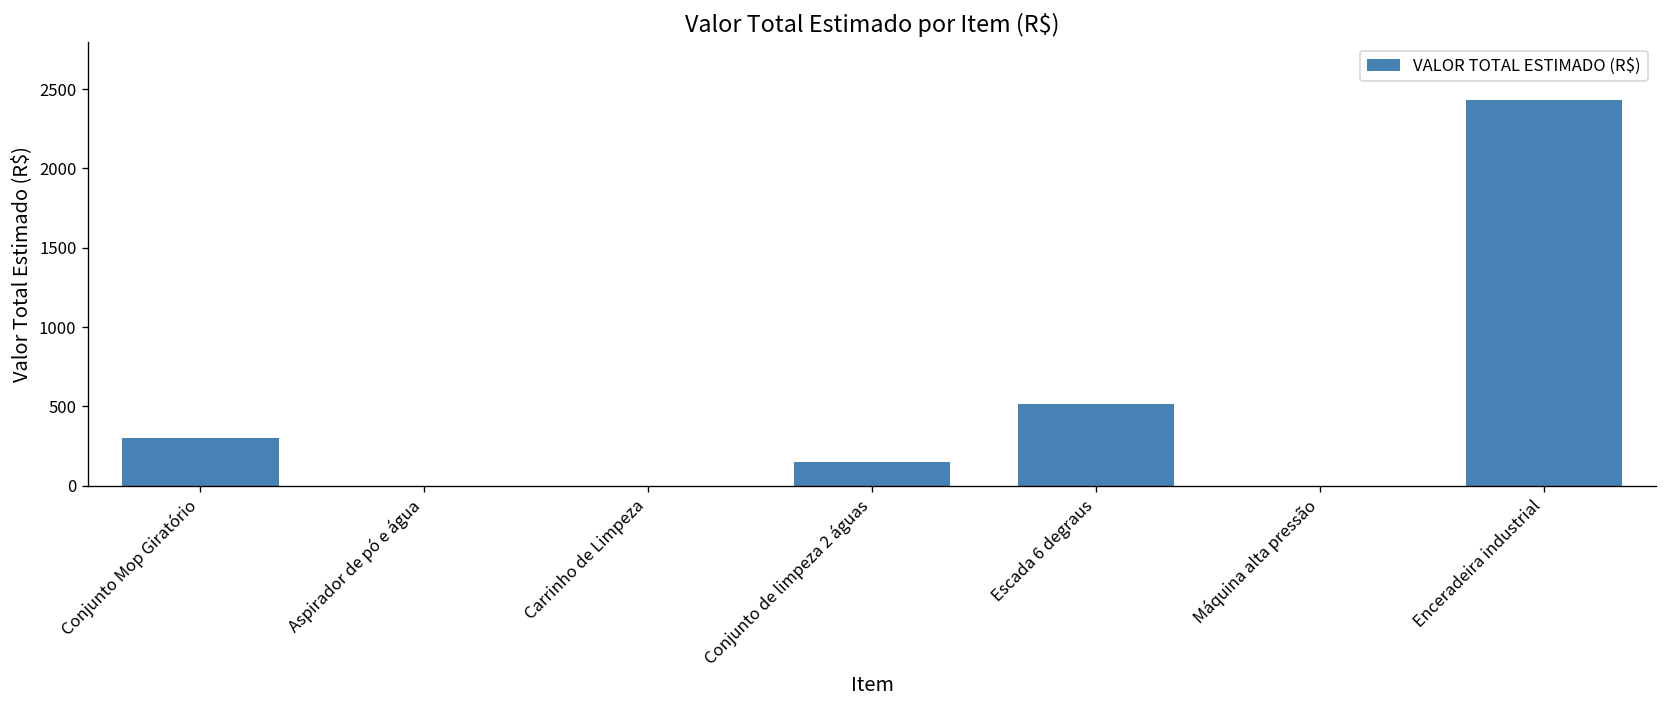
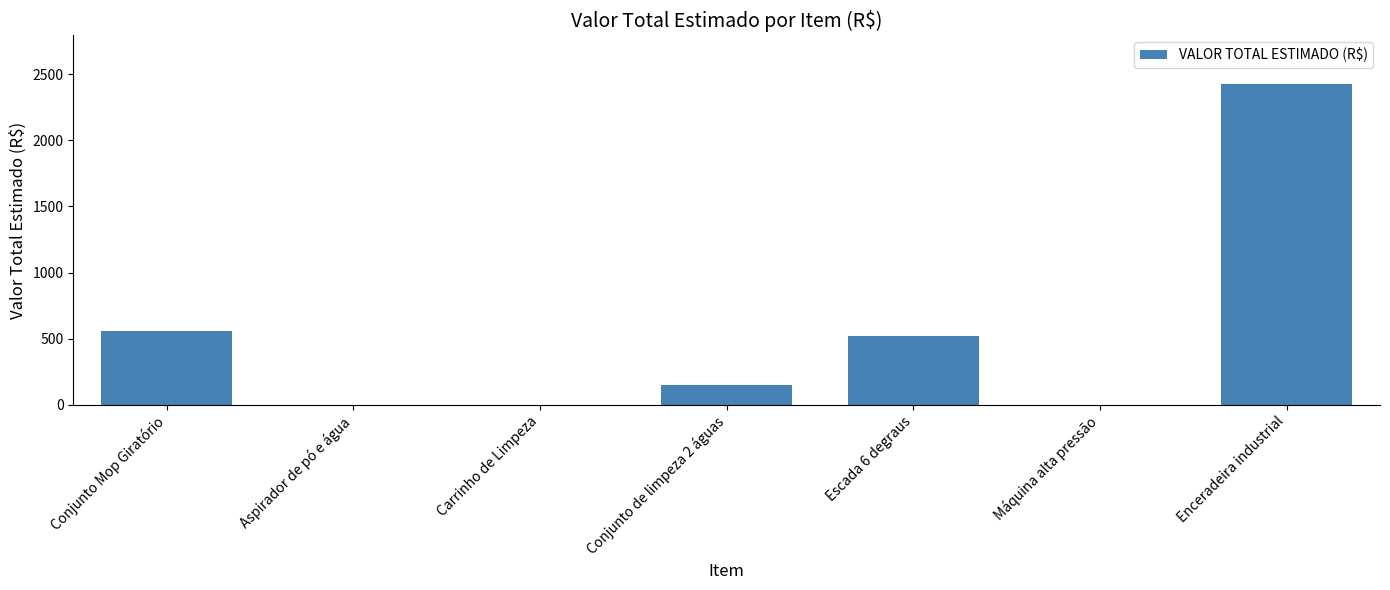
Conjunto Mop Giratório: 300 -> 560
